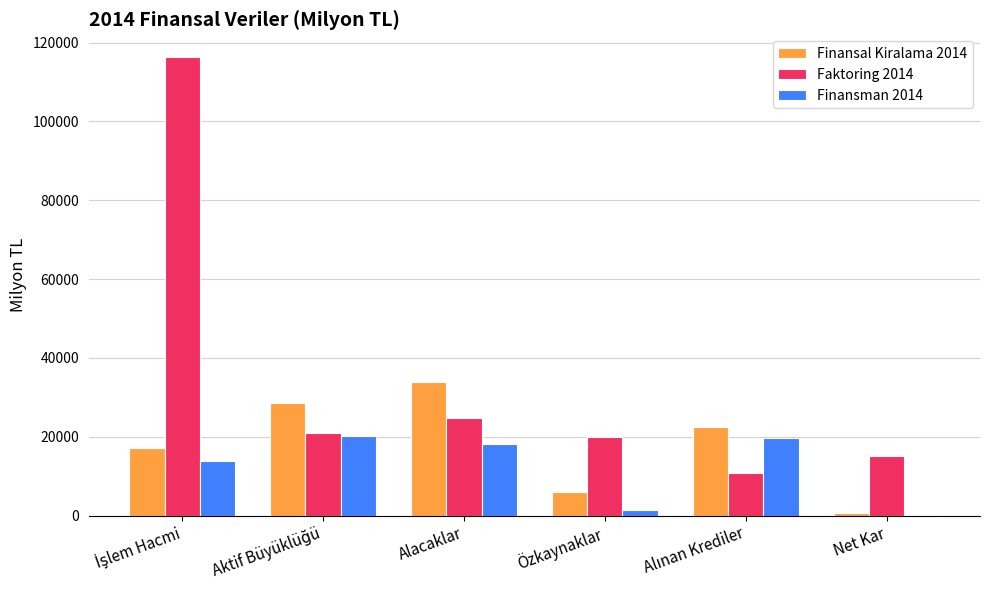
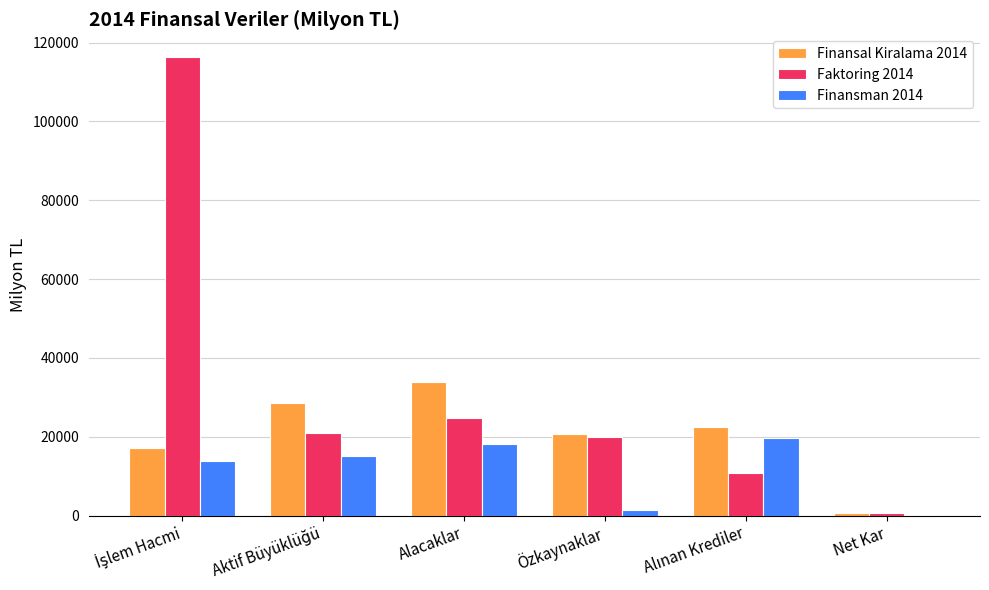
Finansman 2014, Aktif Büyüklüğü: 20000 -> 15000
Finansal Kiralama 2014, Özkaynaklar: 6000 -> 21000
Faktoring 2014, Net Kar: 15000 -> 1000
